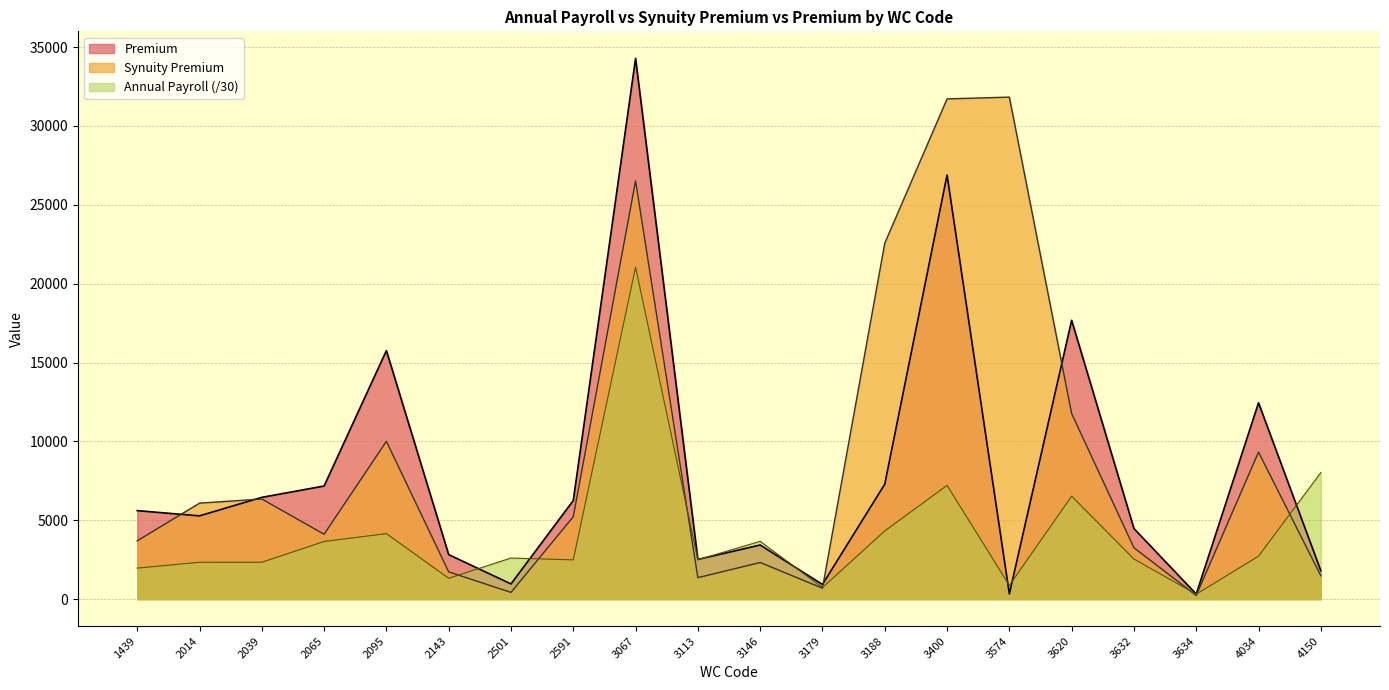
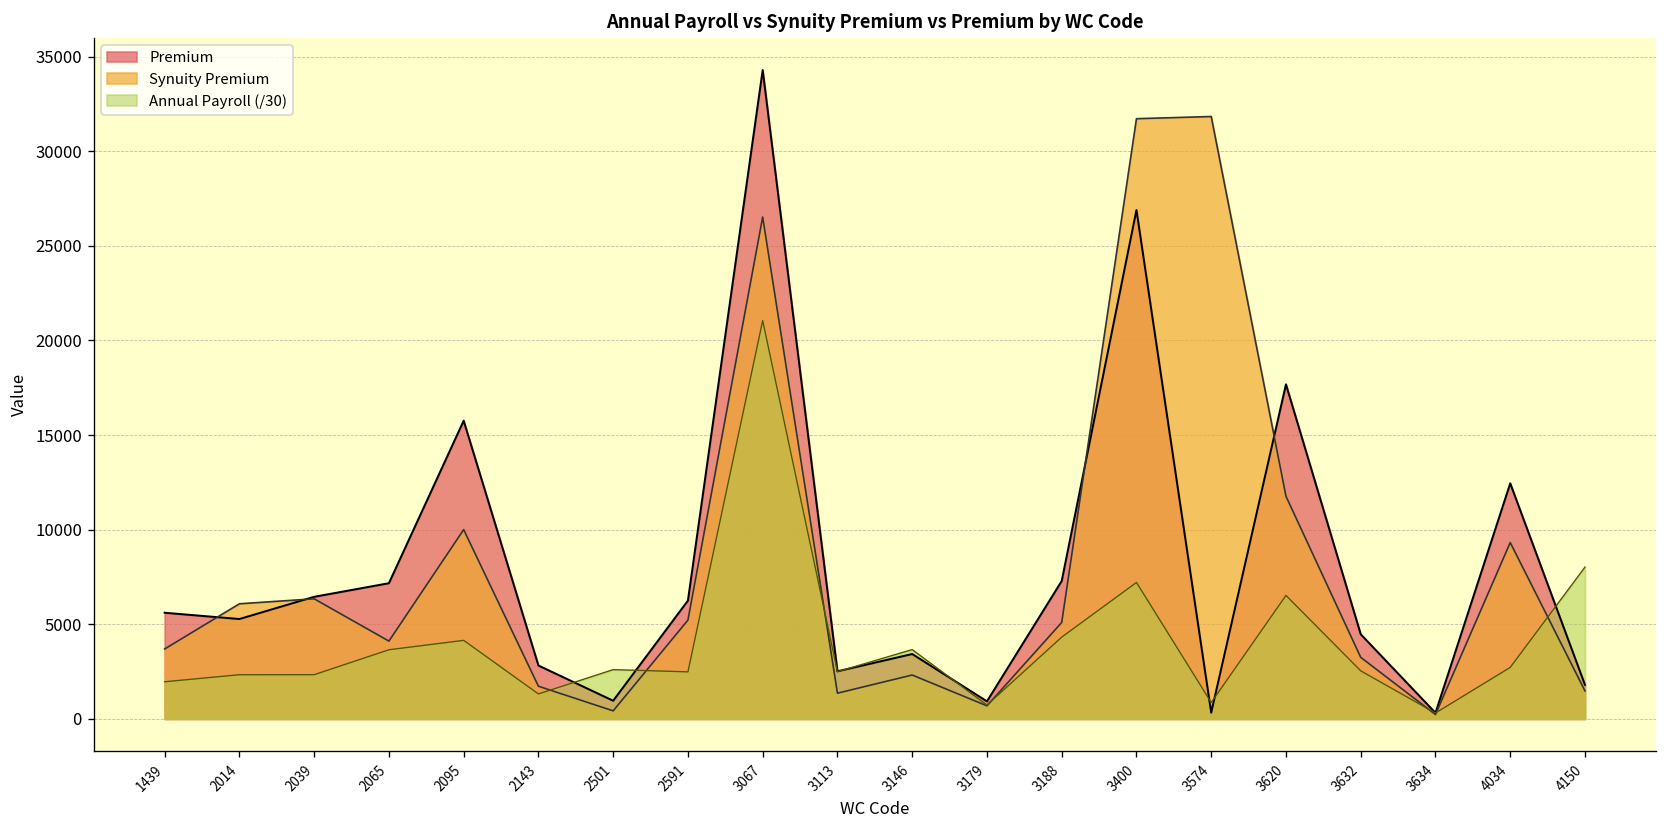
Synuity Premium, 3188: 22600 -> 5100
